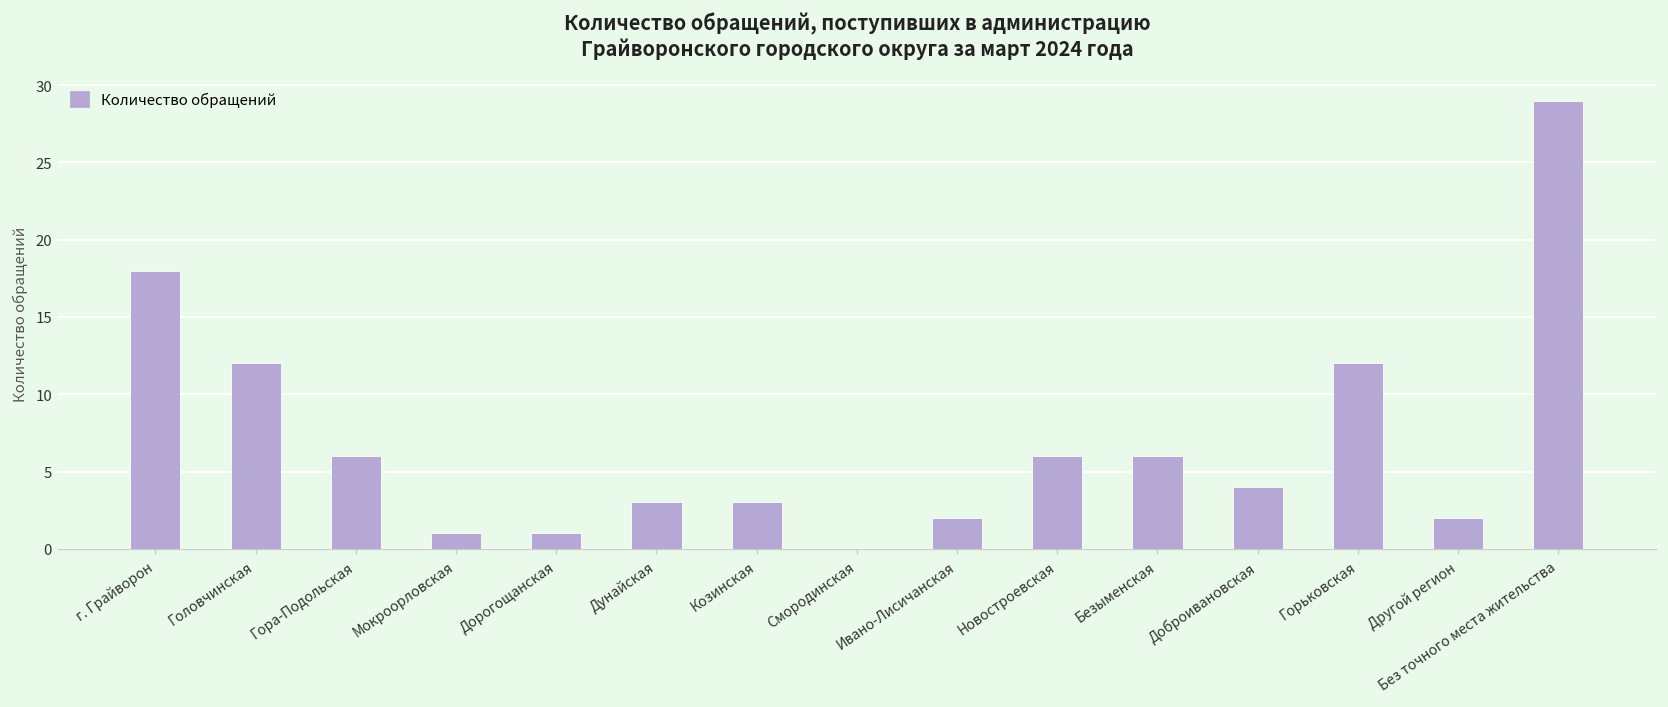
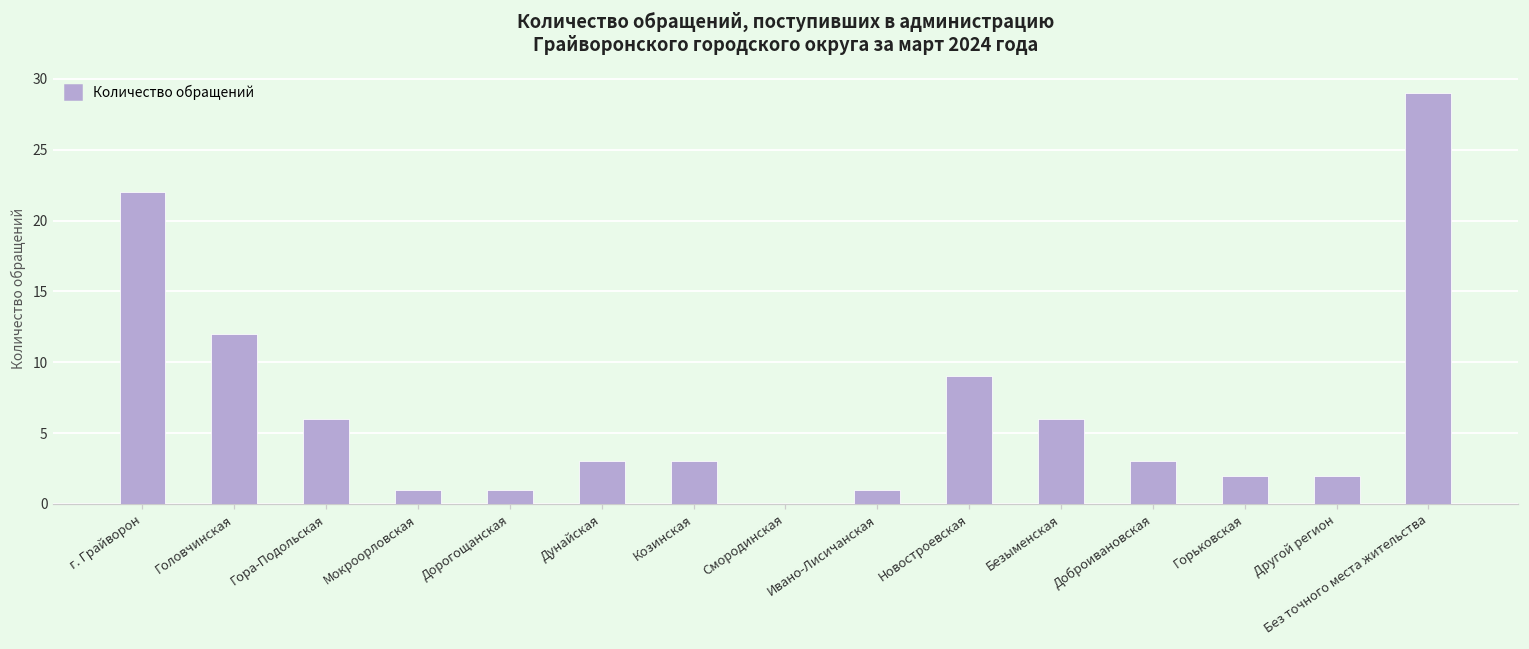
г. Грайворон: 18 -> 22
Ивано-Лисичанская: 2 -> 1
Новостроевская: 6 -> 9
Доброивановская: 4 -> 3
Горьковская: 12 -> 2
